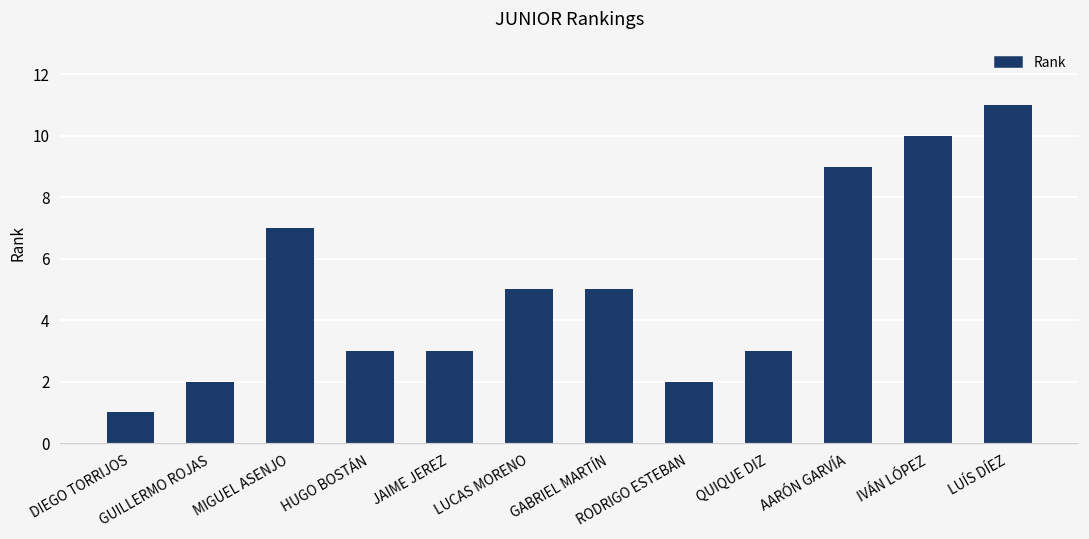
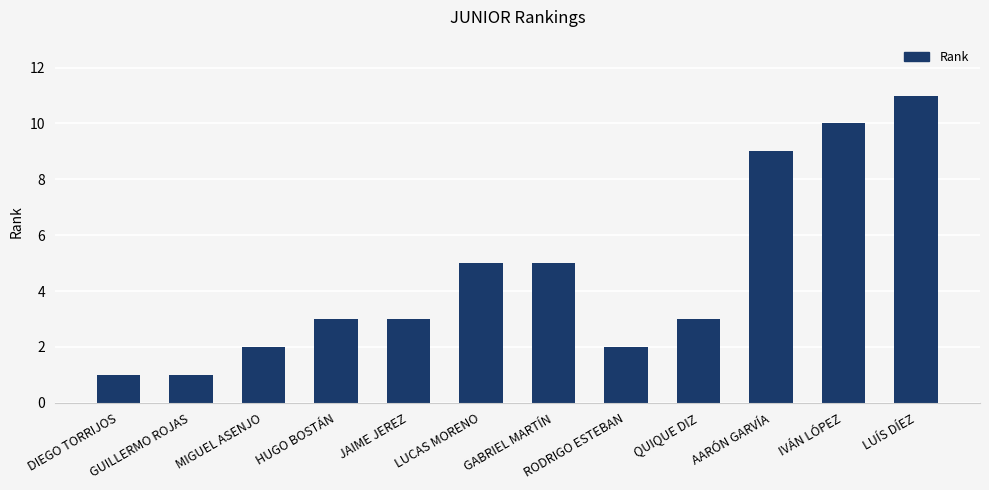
GUILLERMO ROJAS: 2 -> 1
MIGUEL ASENJO: 7 -> 2
